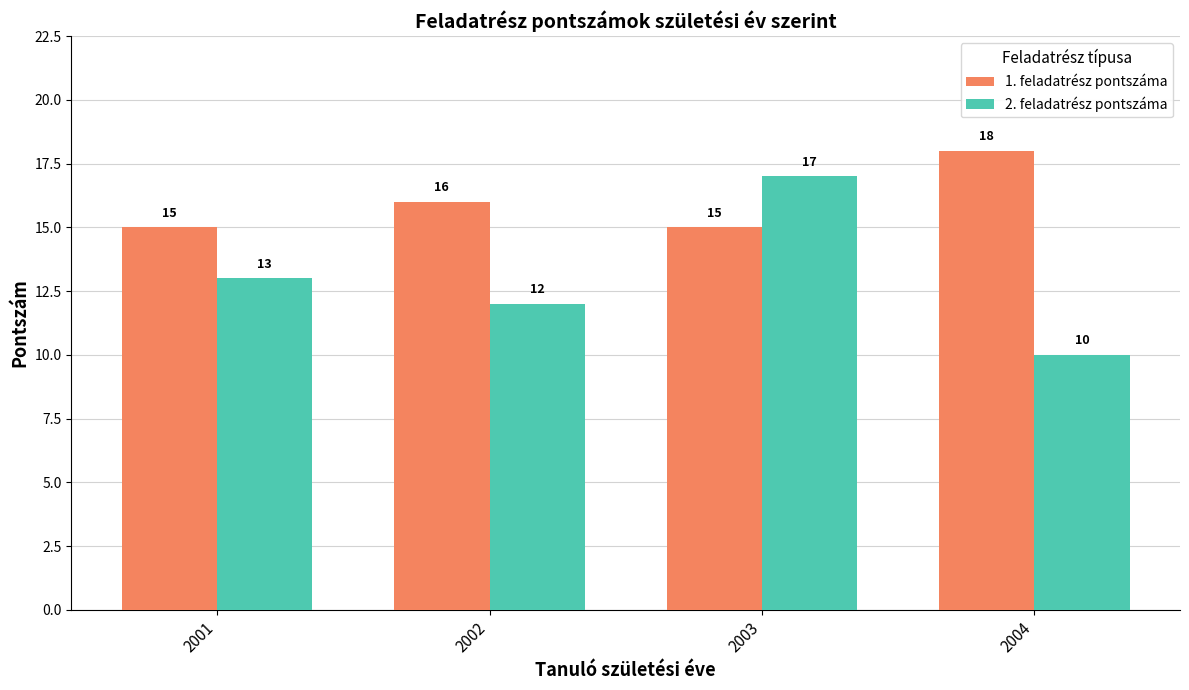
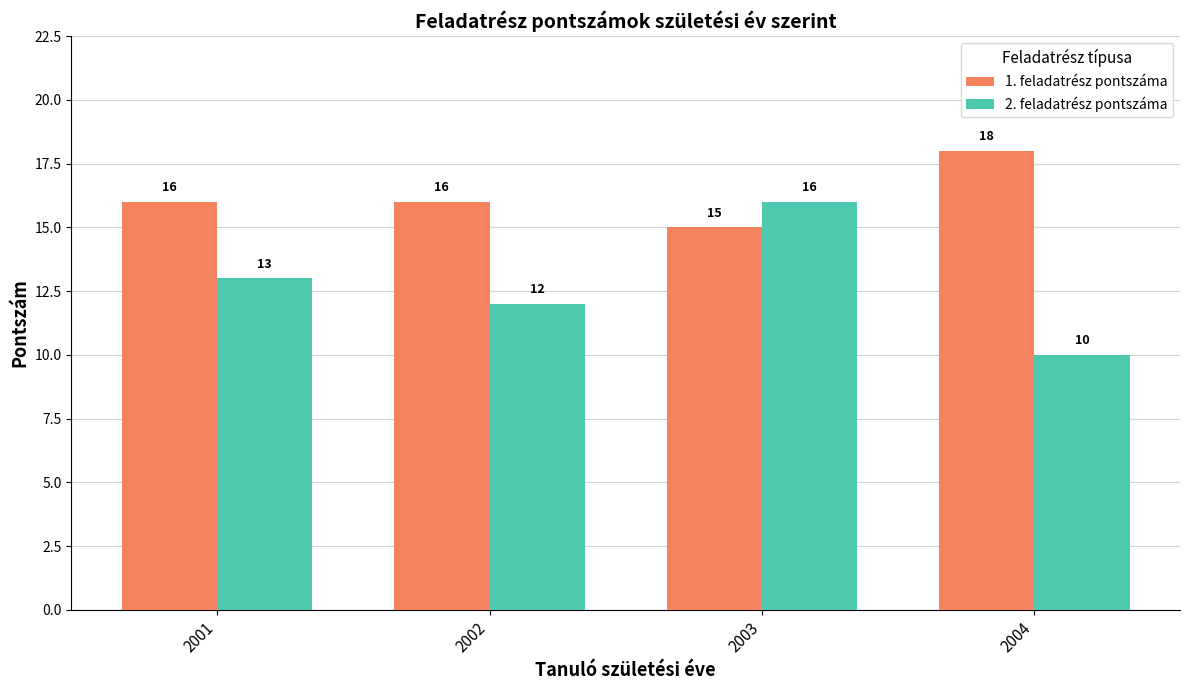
1. feladatrész pontszáma, 2001: 15 -> 16
2. feladatrész pontszáma, 2003: 17 -> 16
